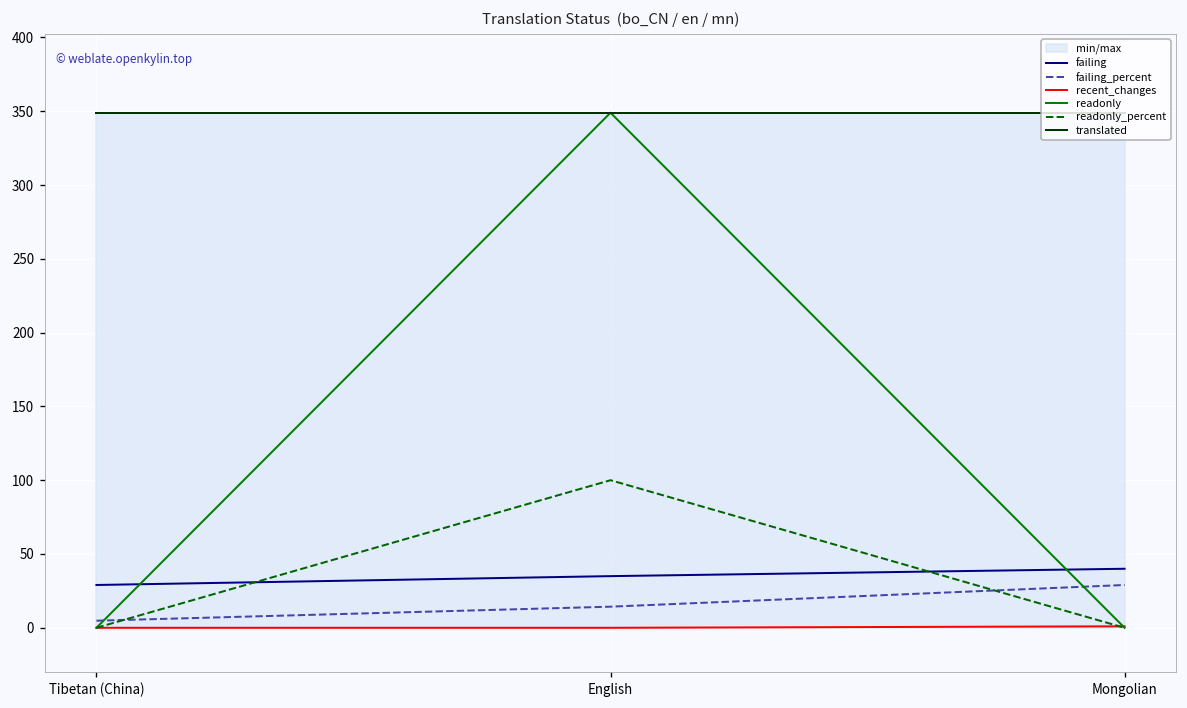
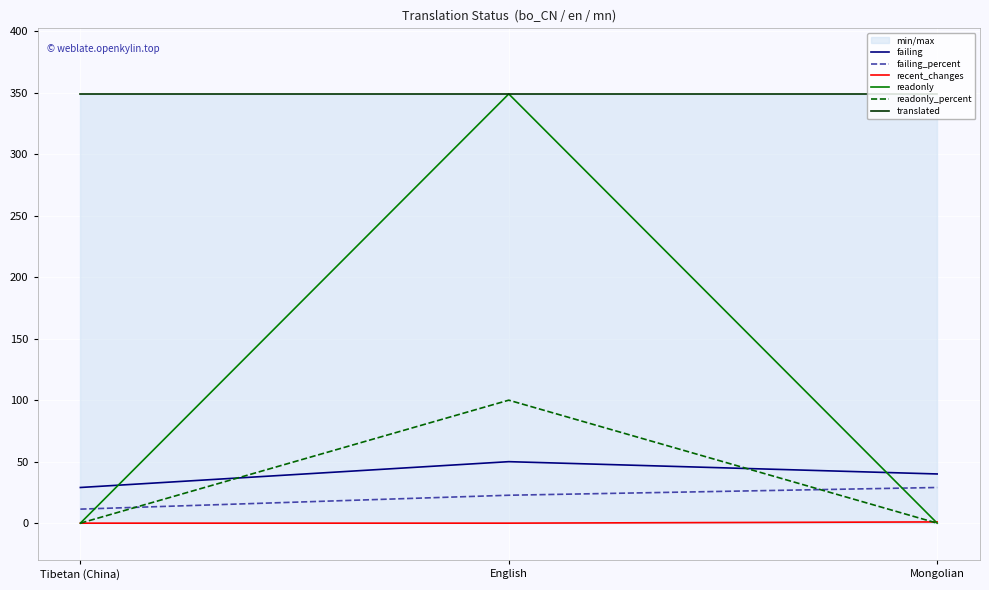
failing_percent, Tibetan (China): 5 -> 11
failing, English: 35 -> 50
failing_percent, English: 14 -> 23
